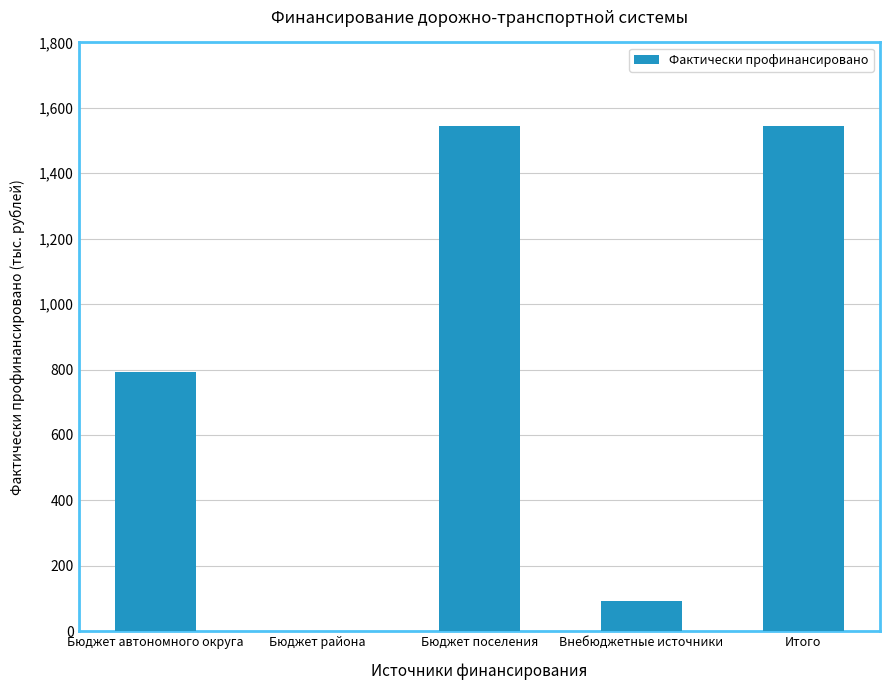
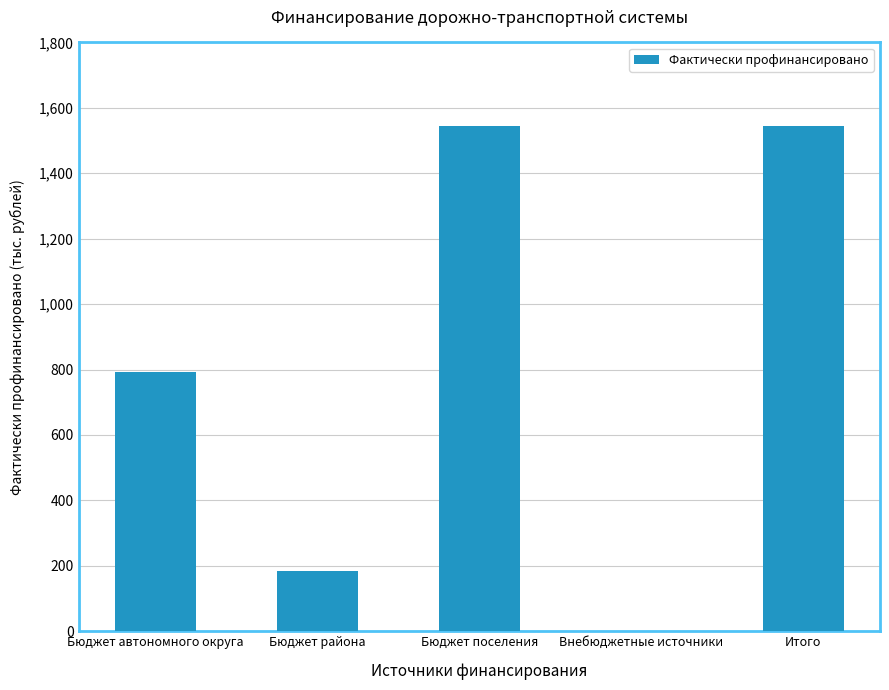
Бюджет района: 0 -> 180
Внебюджетные источники: 90 -> 0
